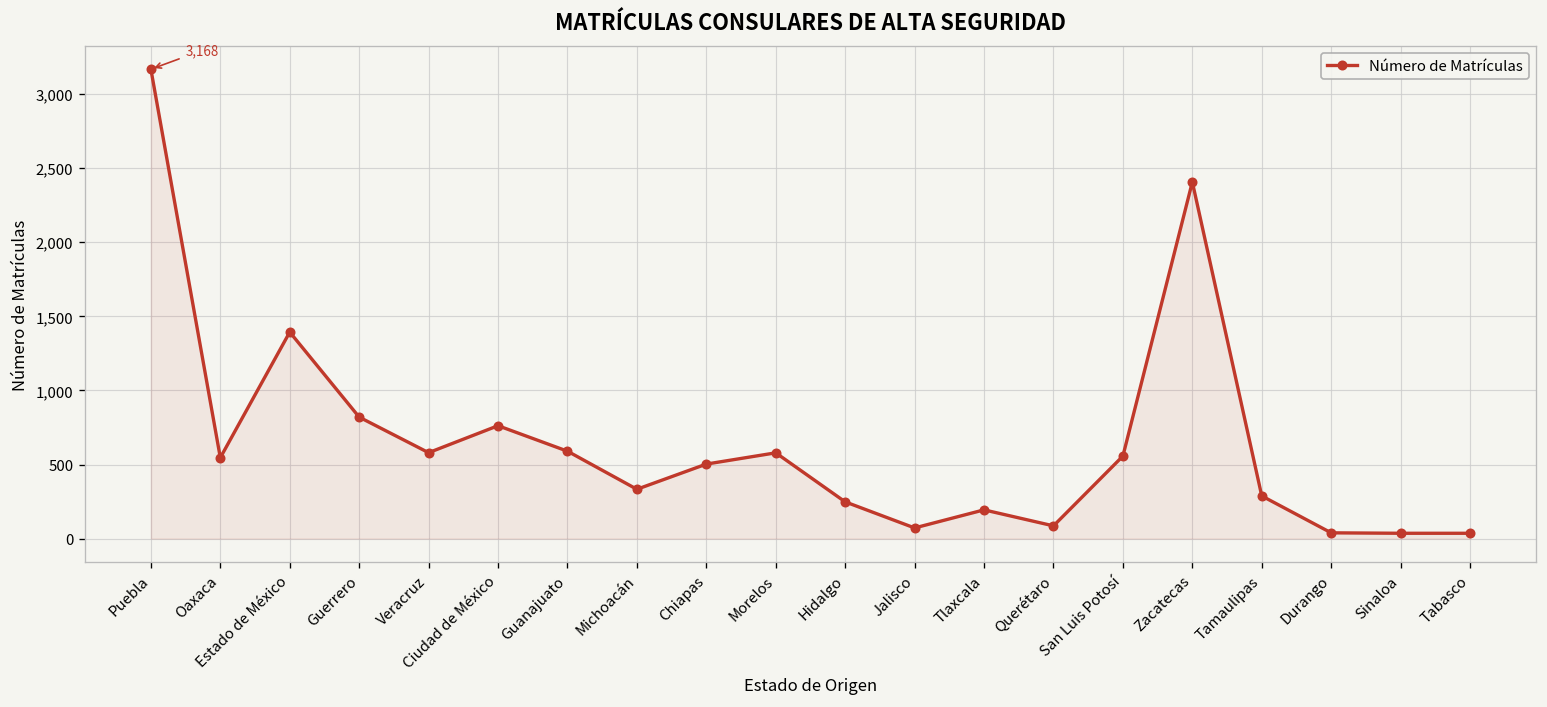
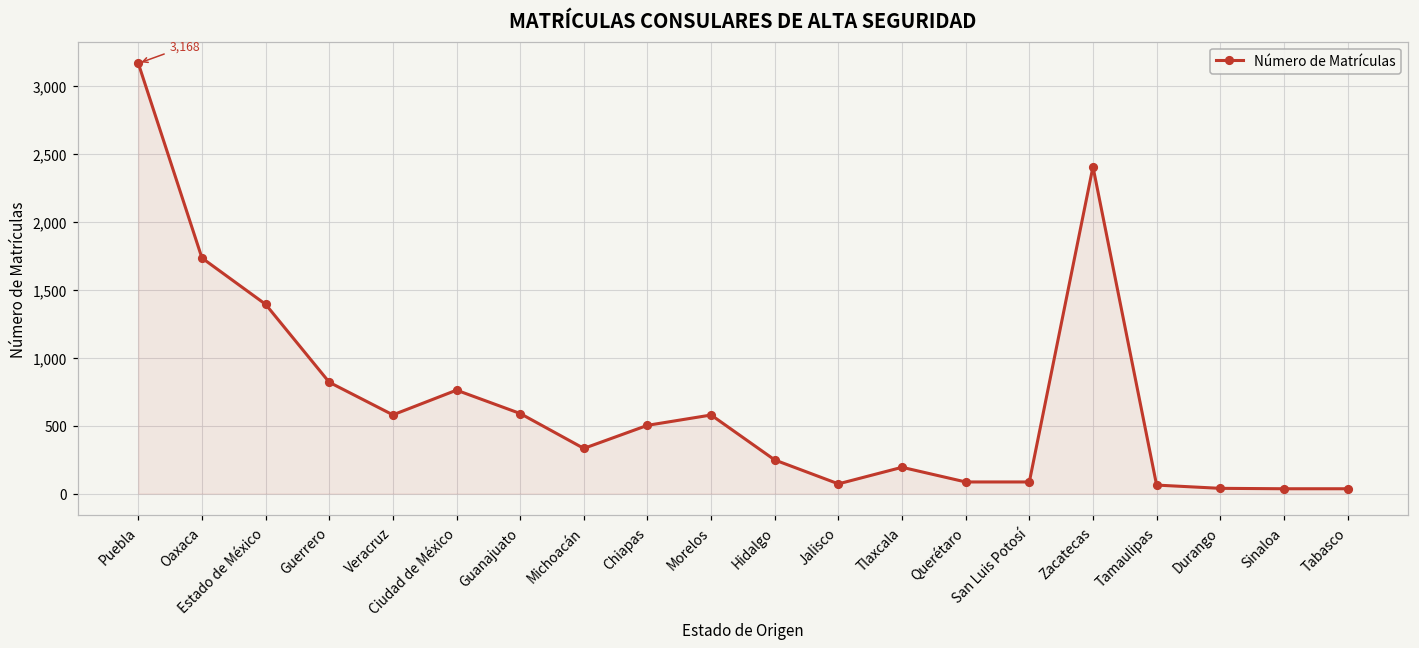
Oaxaca: 550 -> 1,740
San Luis Potosí: 560 -> 90
Tamaulipas: 290 -> 60
